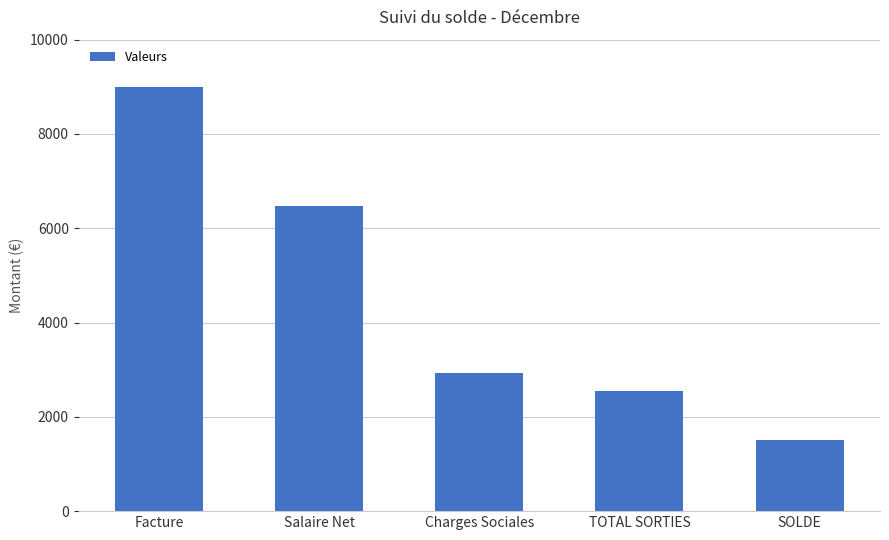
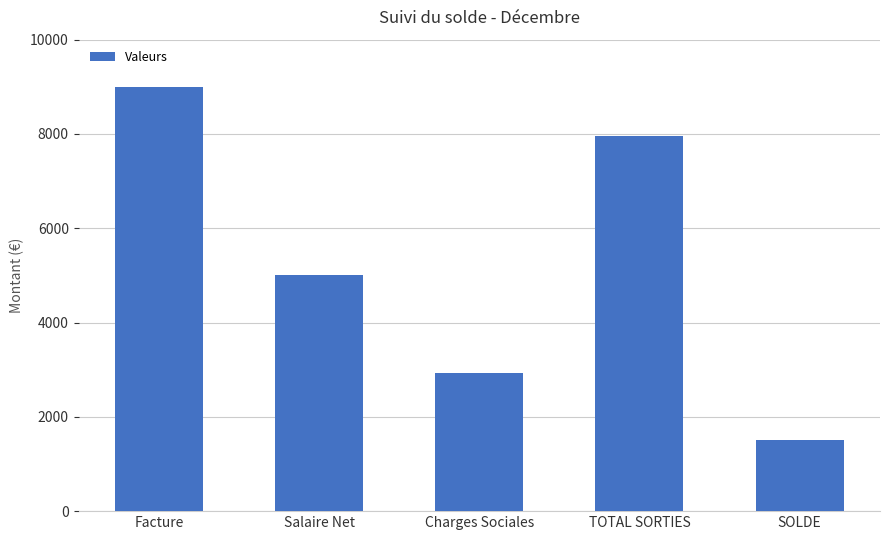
Salaire Net: 6500 -> 5000
TOTAL SORTIES: 2600 -> 8000
